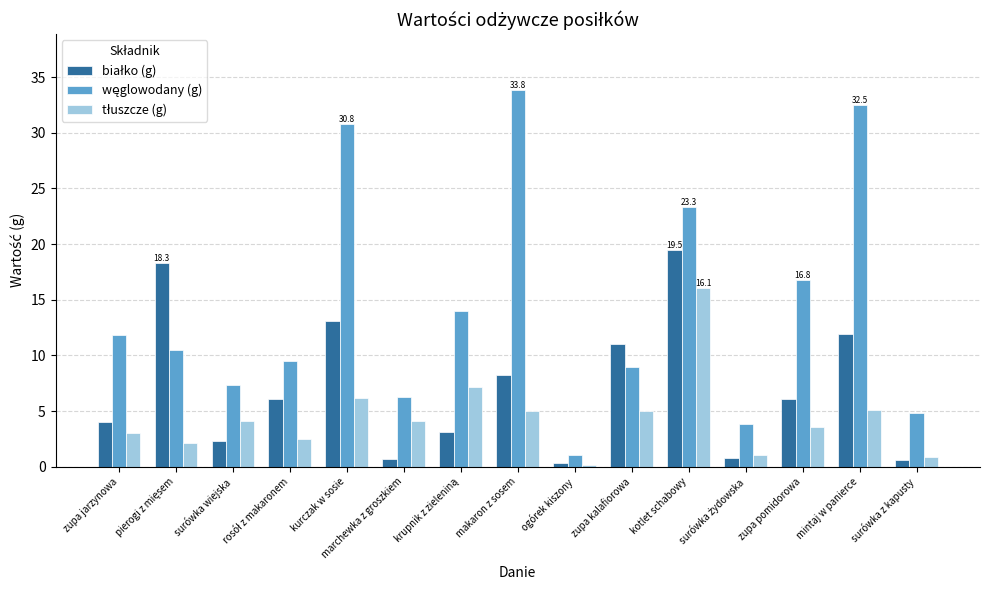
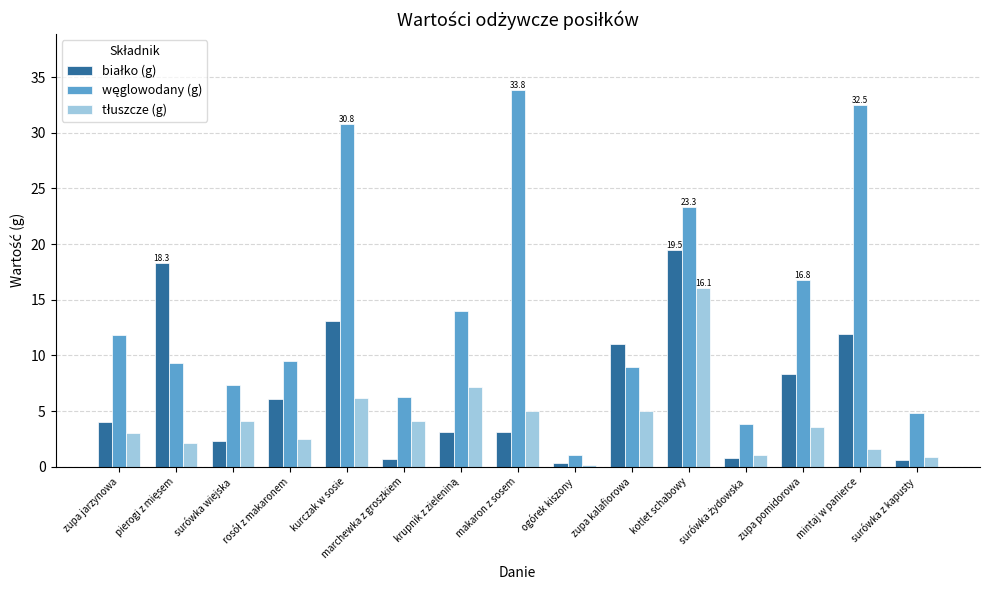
węglowodany (g), pierogi z mięsem: 10.5 -> 9.3
białko (g), makaron z sosem: 8.2 -> 3.1
białko (g), zupa pomidorowa: 6.1 -> 8.3
tłuszcze (g), mintaj w panierce: 5.1 -> 1.6
